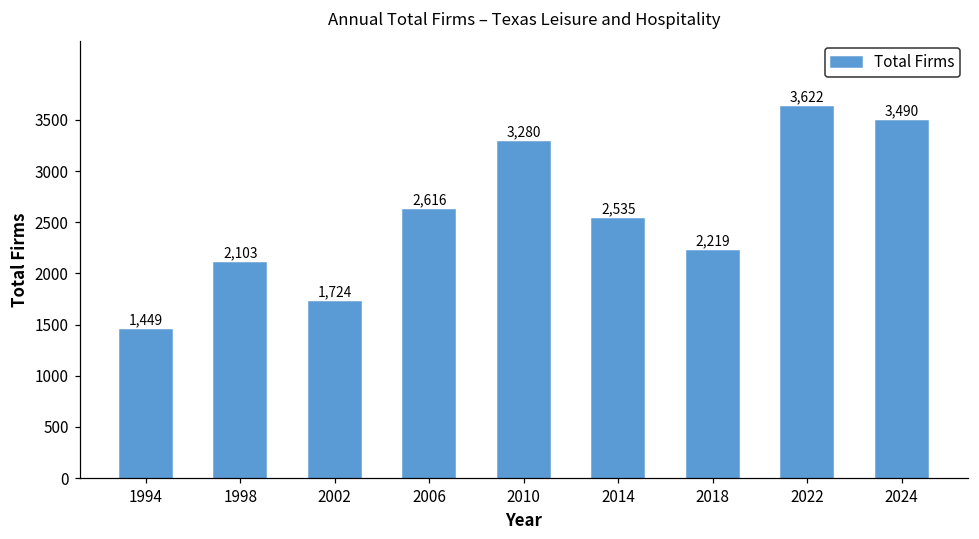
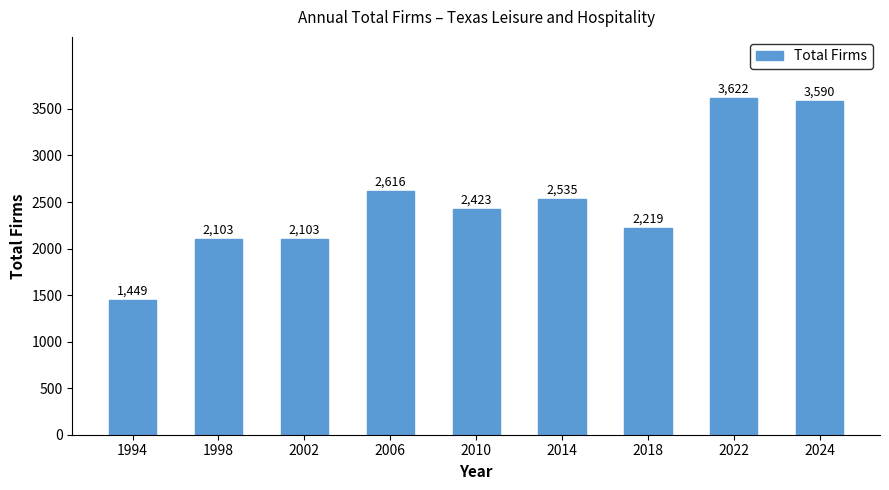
2002: 1,724 -> 2,103
2010: 3,280 -> 2,423
2024: 3,490 -> 3,590
